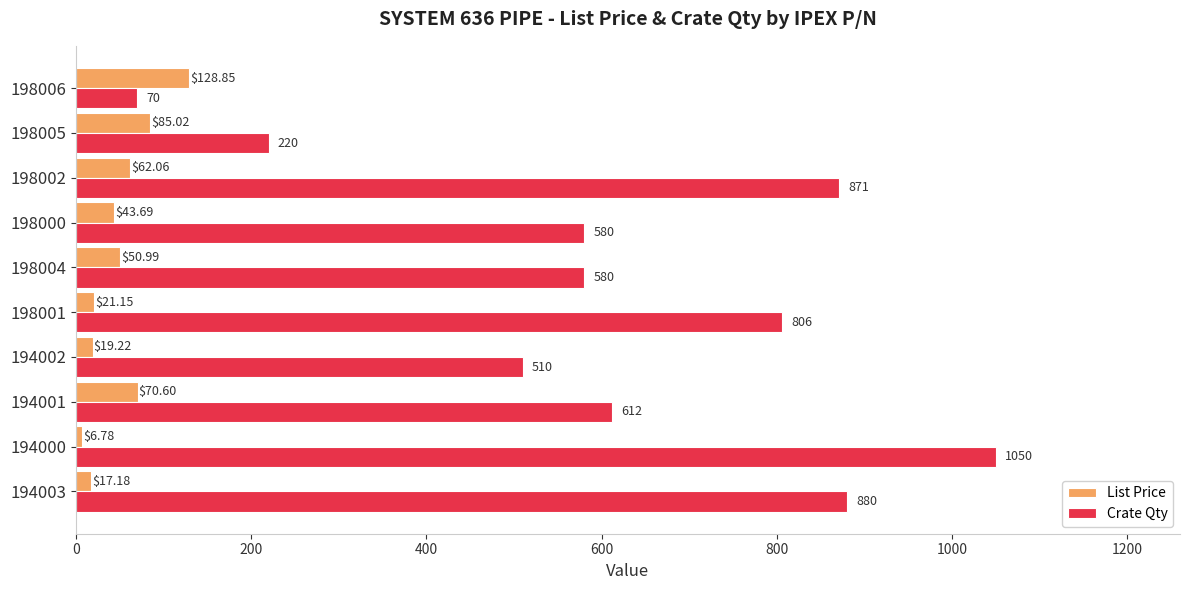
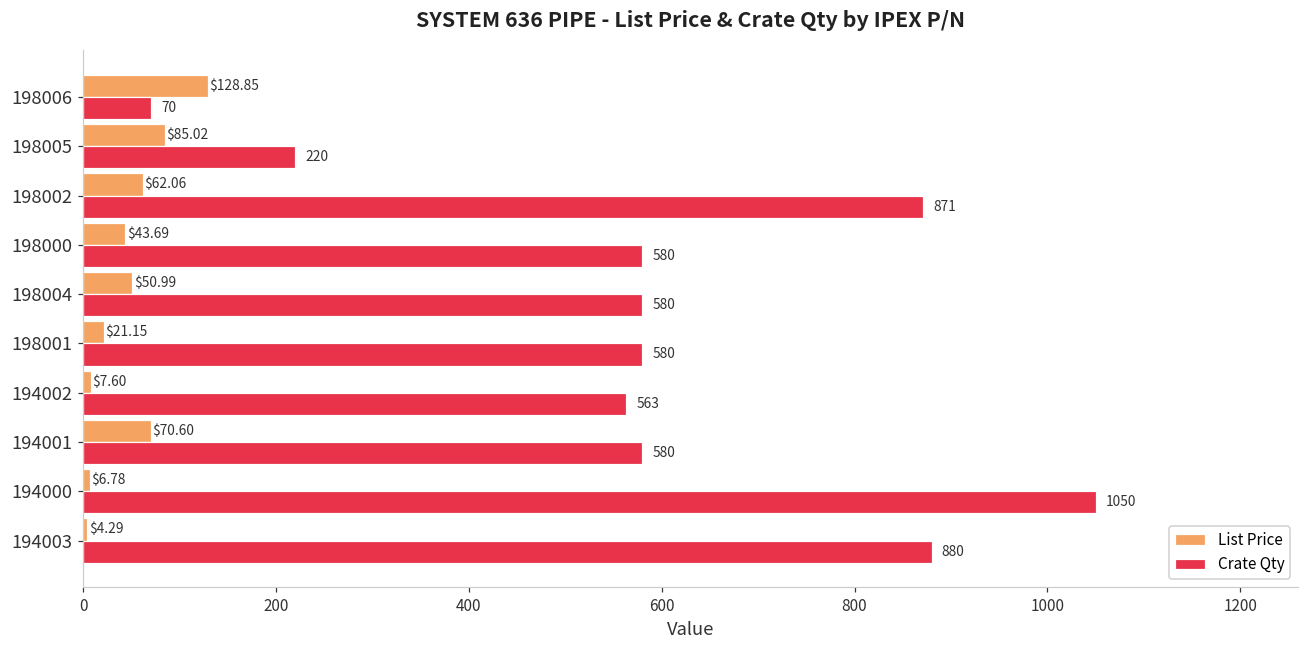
Crate Qty, 198001: 806 -> 580
List Price, 194002: $19.22 -> $7.60
Crate Qty, 194002: 510 -> 563
Crate Qty, 194001: 612 -> 580
List Price, 194003: $17.18 -> $4.29
